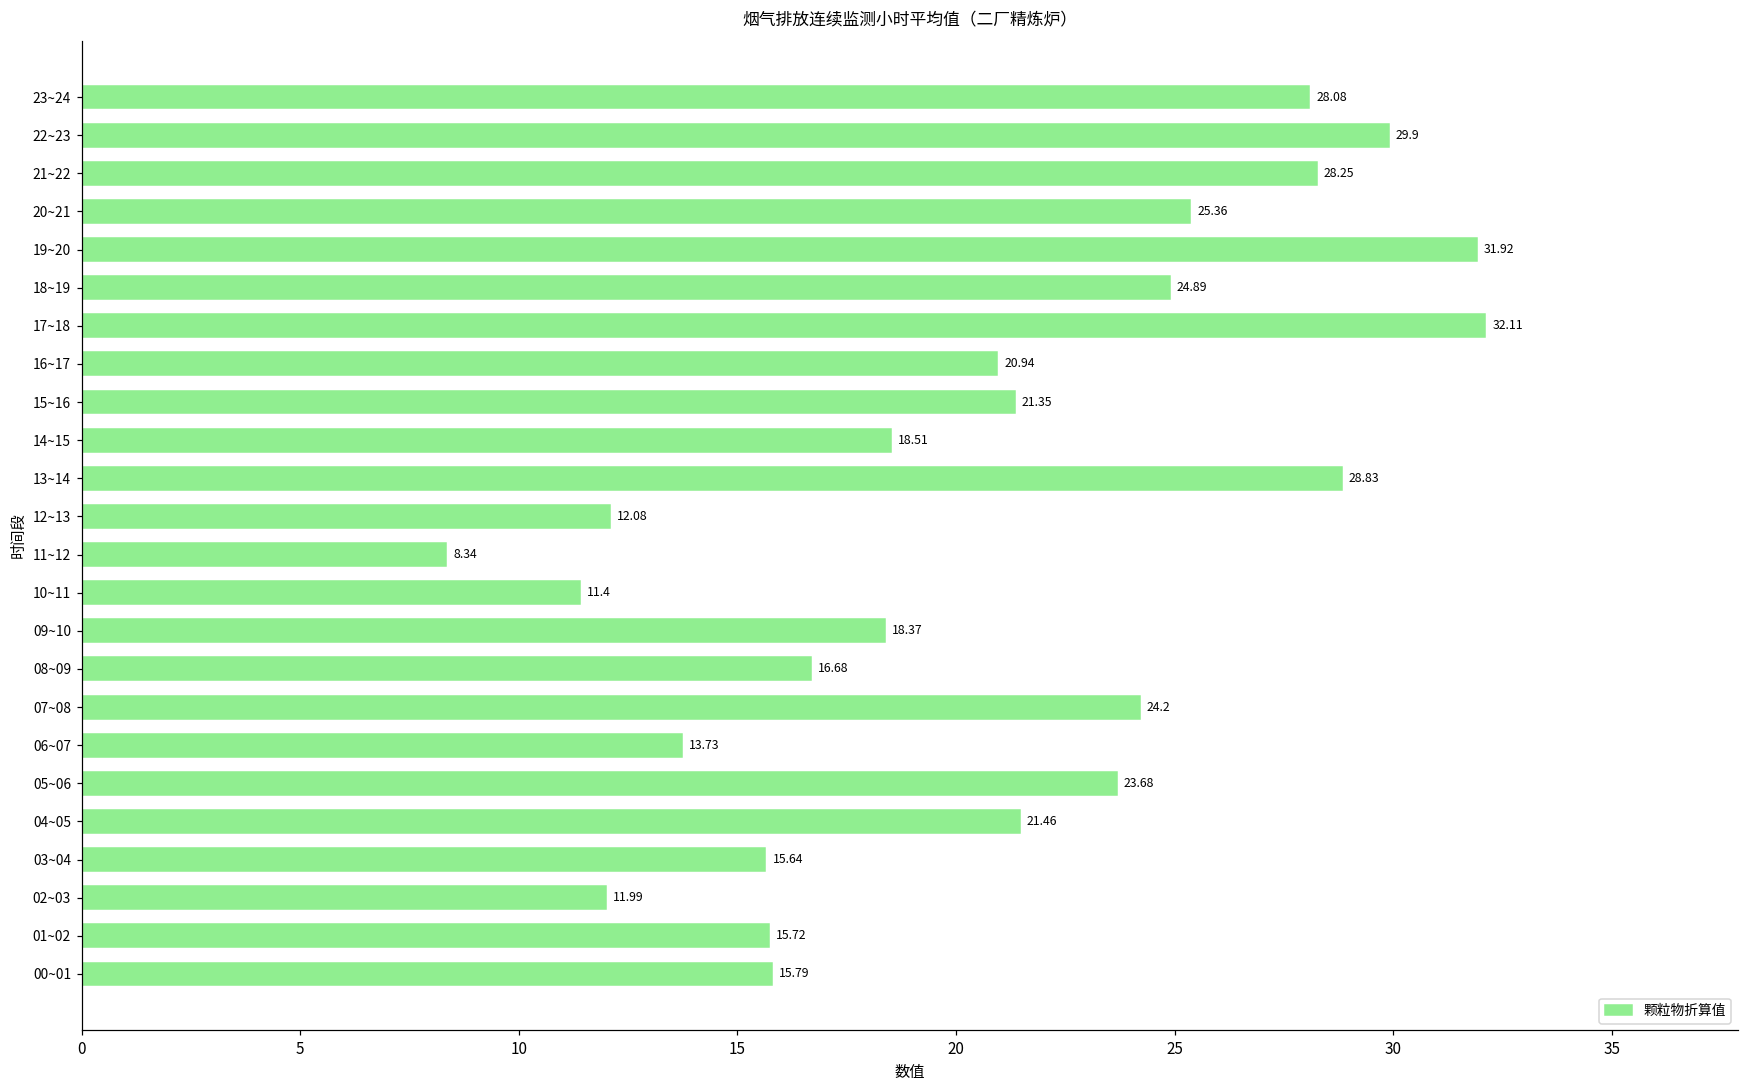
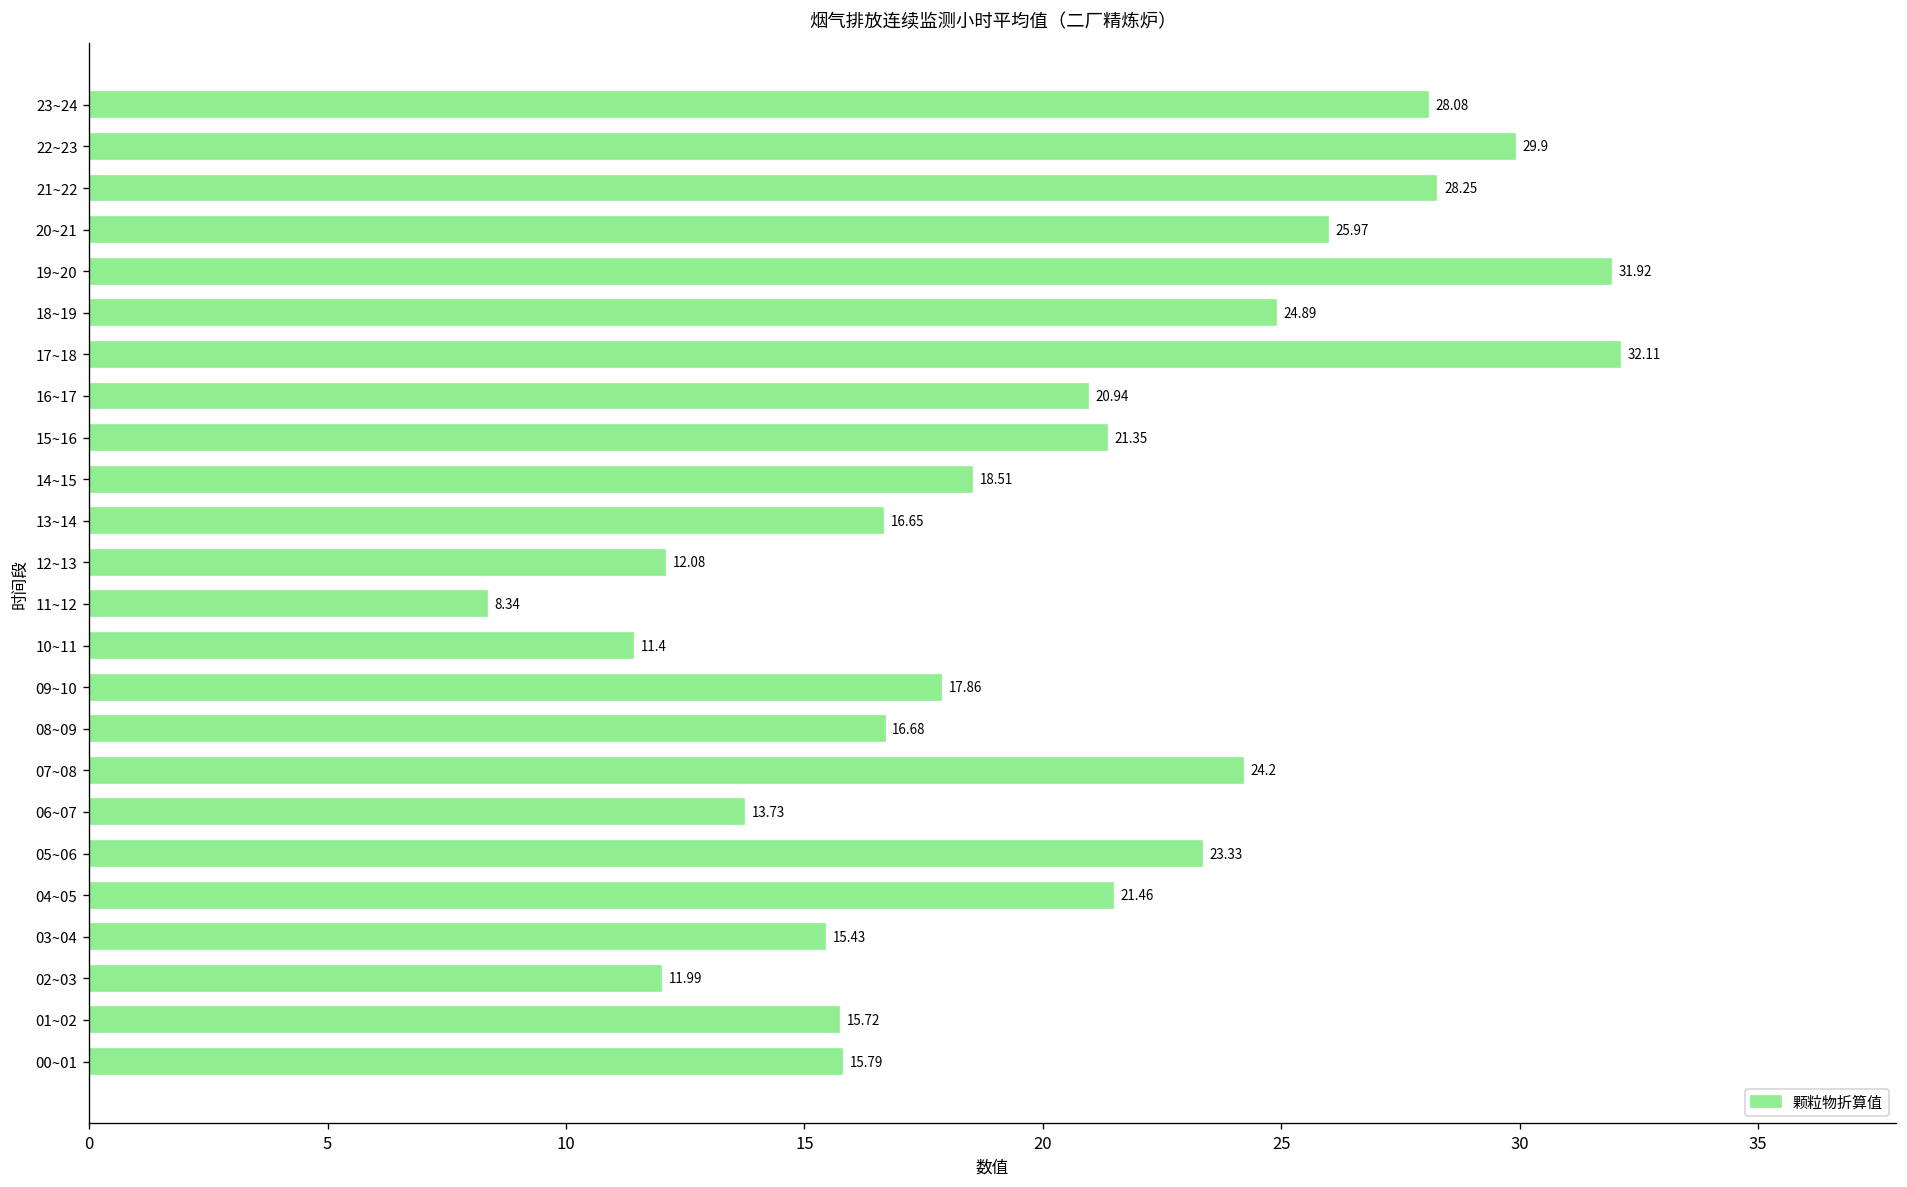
20~21: 25.36 -> 25.97
13~14: 28.83 -> 16.65
09~10: 18.37 -> 17.86
05~06: 23.68 -> 23.33
03~04: 15.64 -> 15.43
